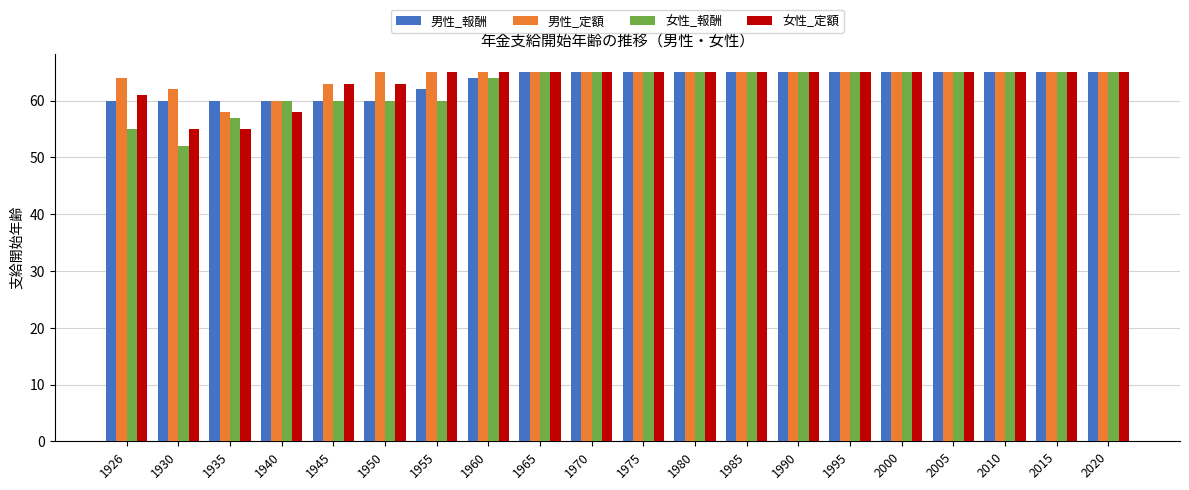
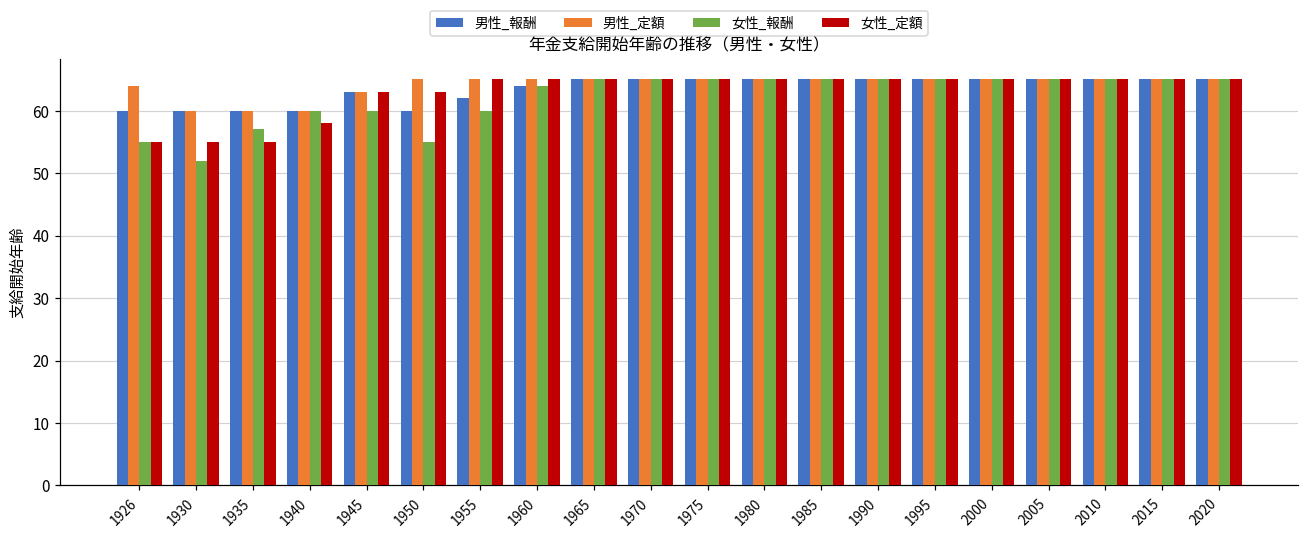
女性_定額, 1926: 61 -> 55
男性_定額, 1930: 62 -> 60
男性_定額, 1935: 58 -> 60
男性_報酬, 1945: 60 -> 63
女性_報酬, 1950: 60 -> 55
